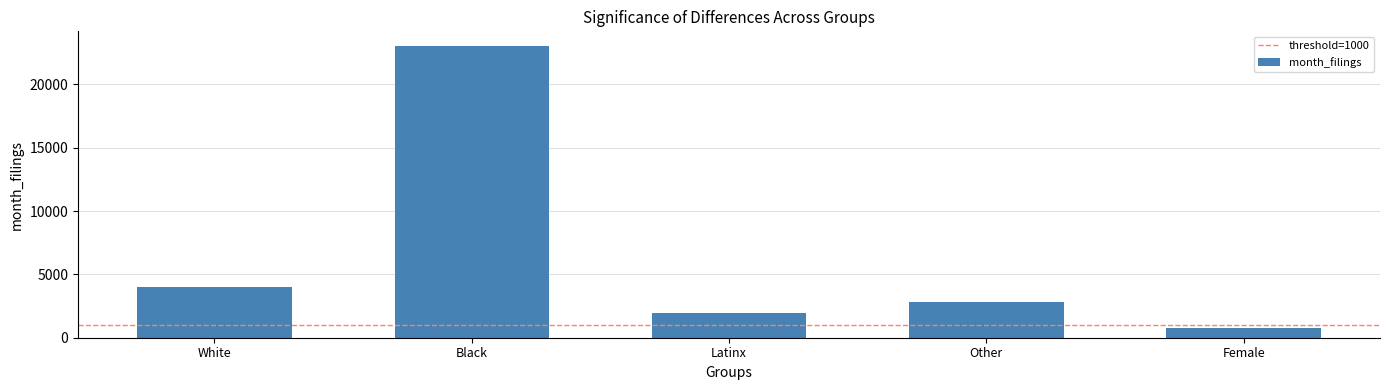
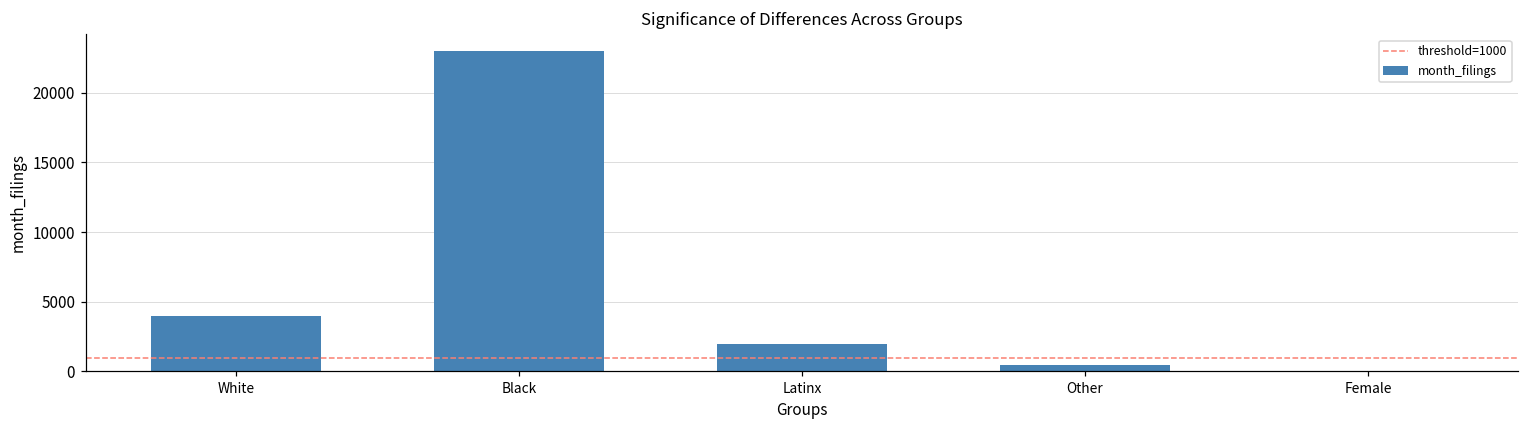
Other: 2800 -> 500
Female: 800 -> 0
